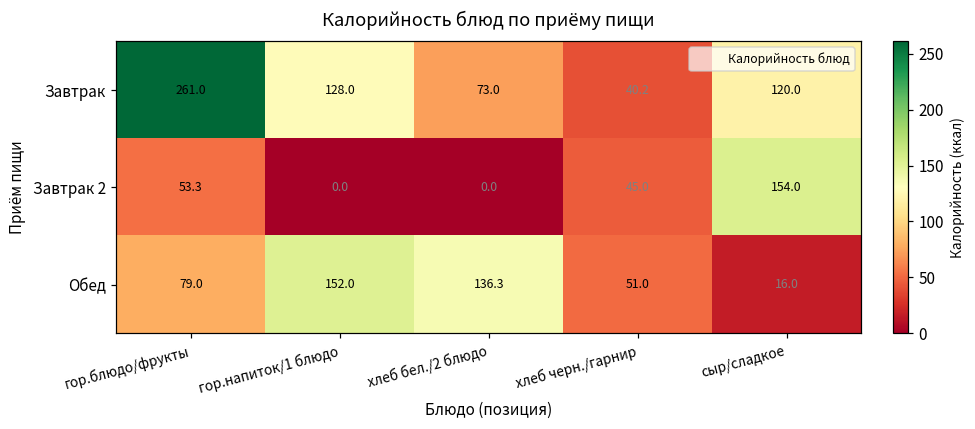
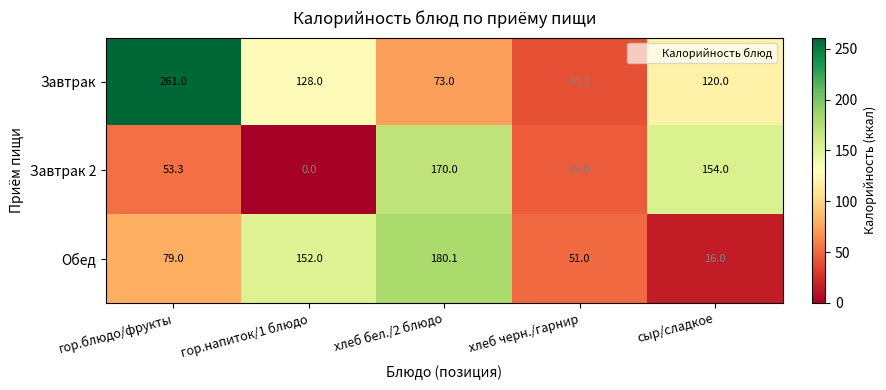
Завтрак 2, хлеб бел./2 блюдо: 0.0 -> 170.0
Обед, хлеб бел./2 блюдо: 136.3 -> 180.1
